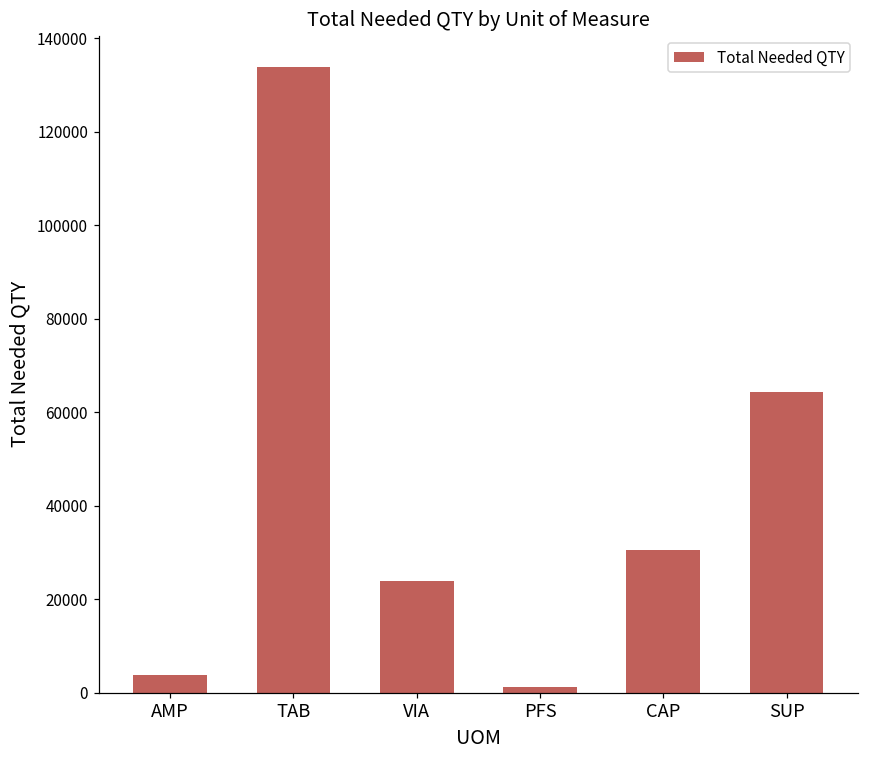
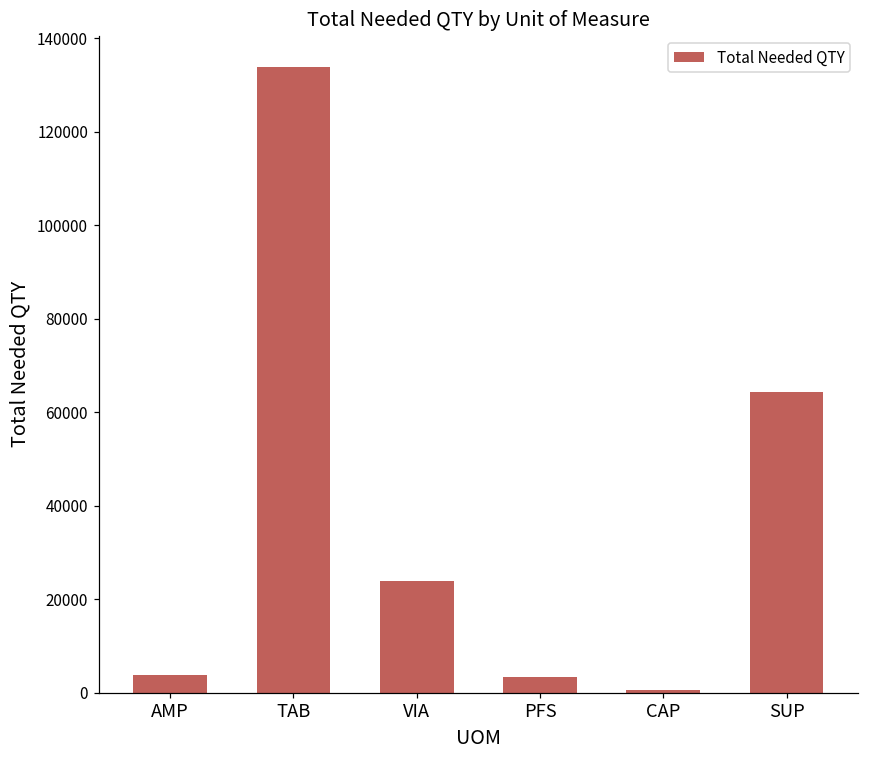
PFS: 1000 -> 3000
CAP: 30000 -> 1000
